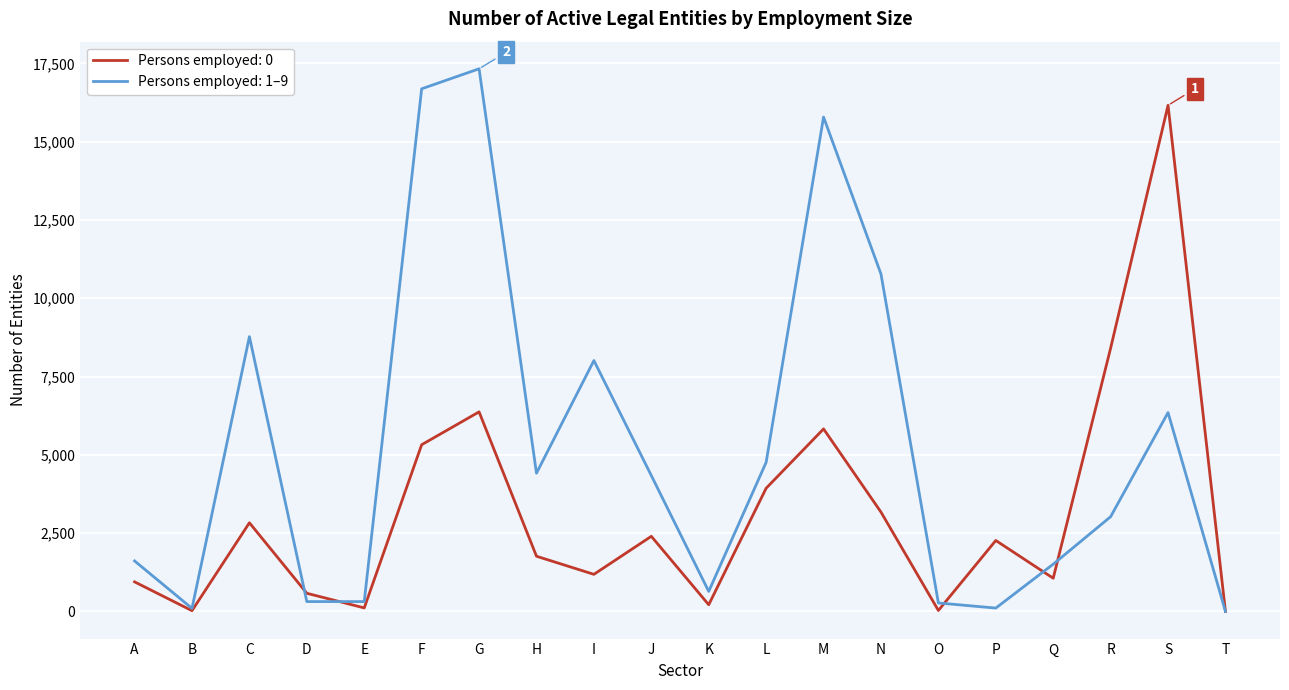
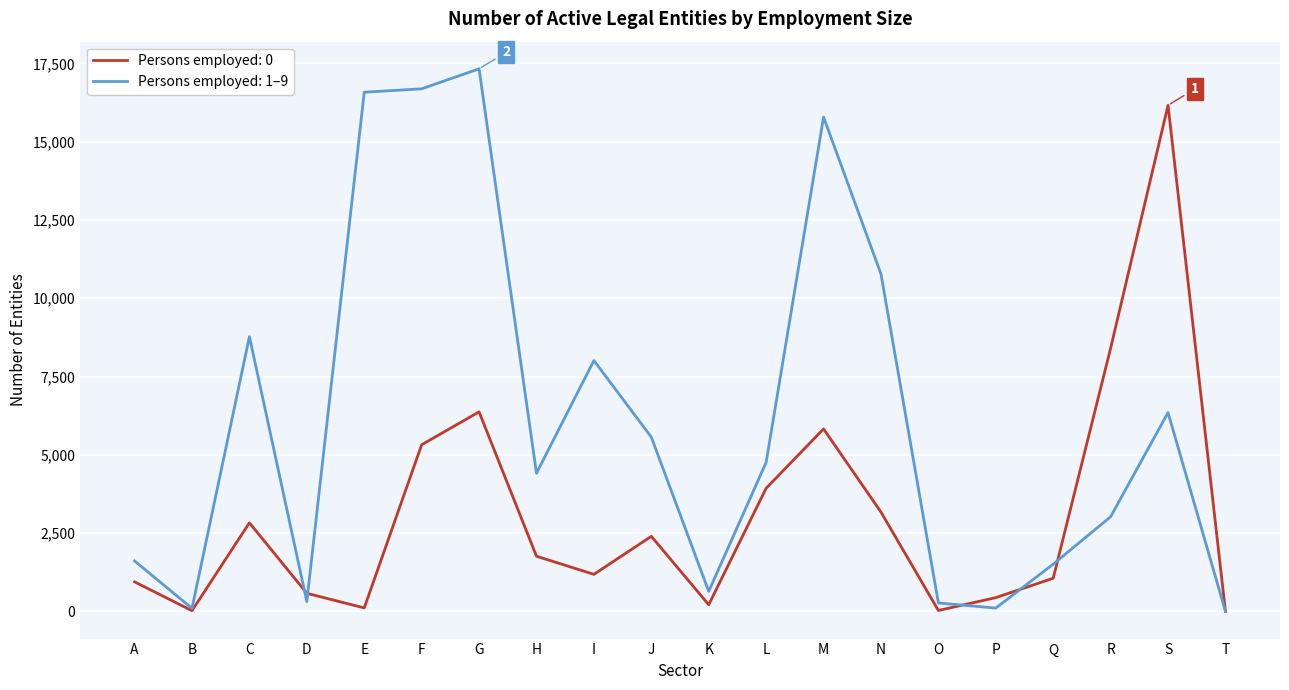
Persons employed: 1–9, E: 300 -> 16,600
Persons employed: 1–9, J: 4,300 -> 5,600
Persons employed: 0, P: 2,300 -> 400
